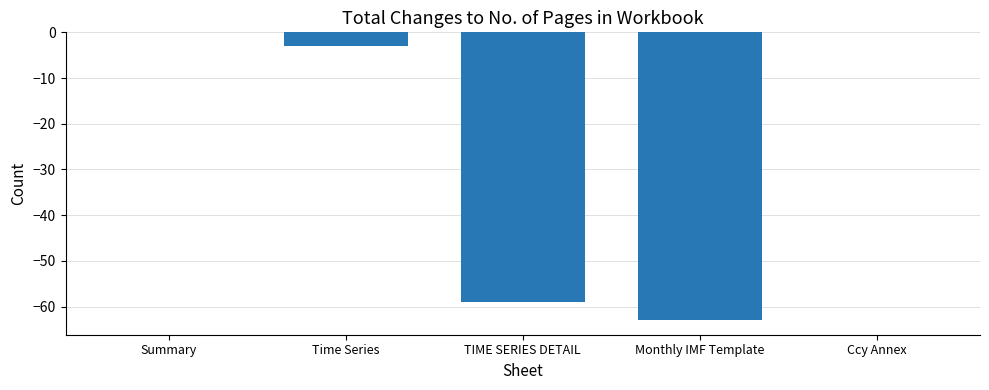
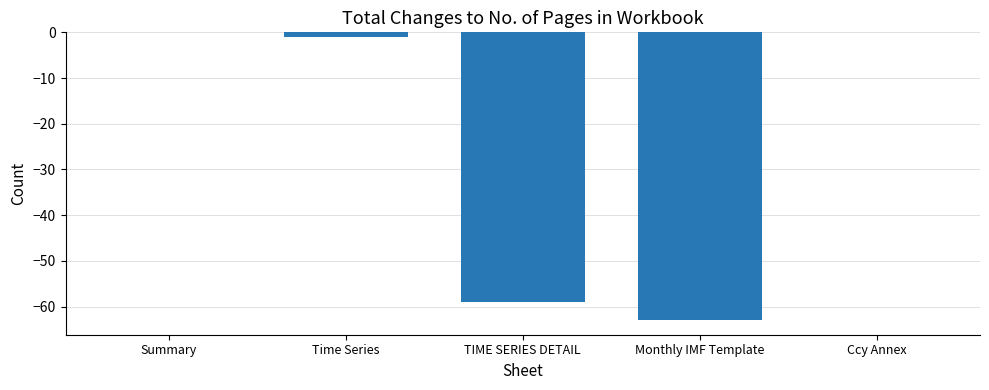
Time Series: -3 -> -1
